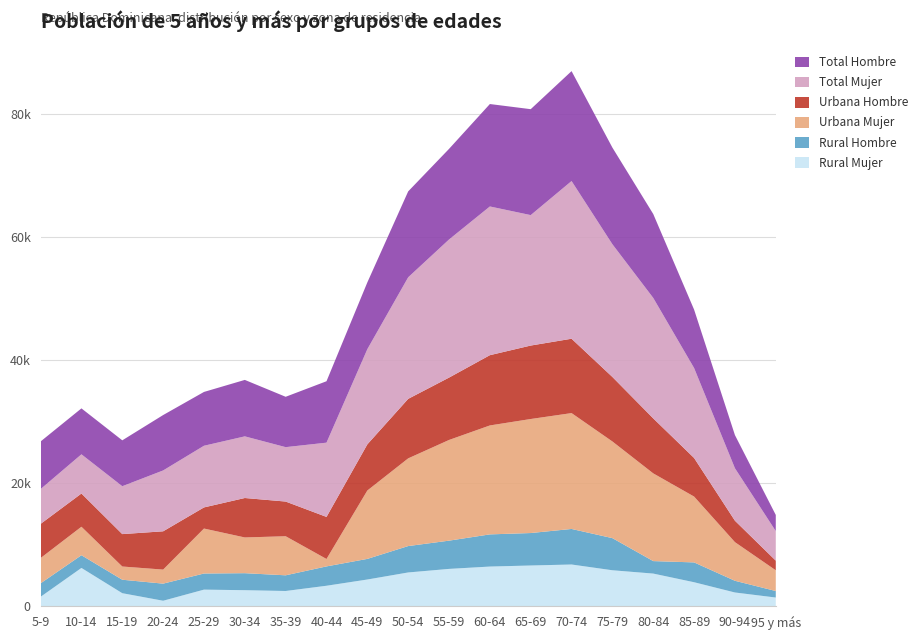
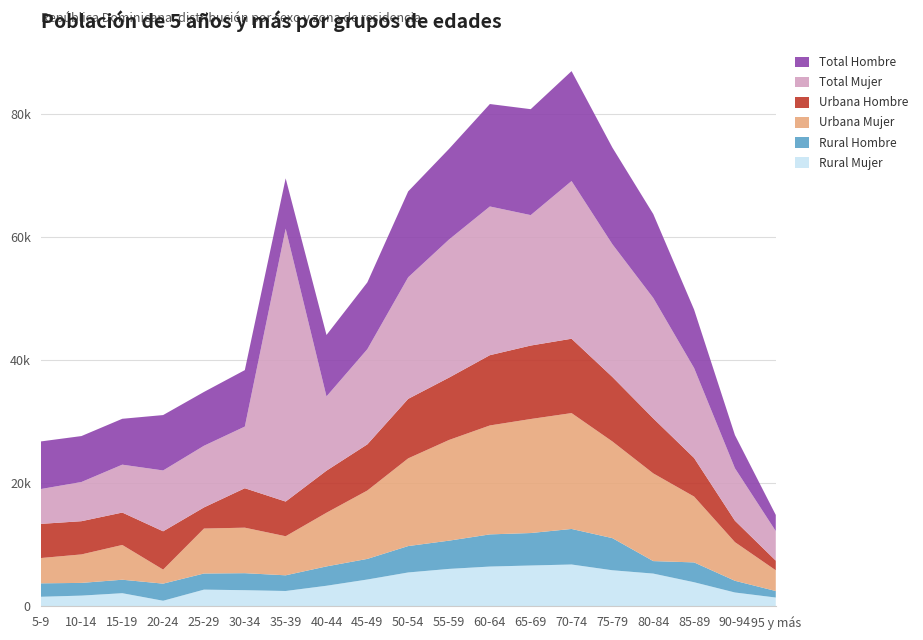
Rural Mujer, 10-14: 6000 -> 2000
Urbana Mujer, 15-19: 2000 -> 6000
Urbana Mujer, 30-34: 6000 -> 7000
Total Mujer, 35-39: 9000 -> 44000
Urbana Mujer, 40-44: 1000 -> 9000
